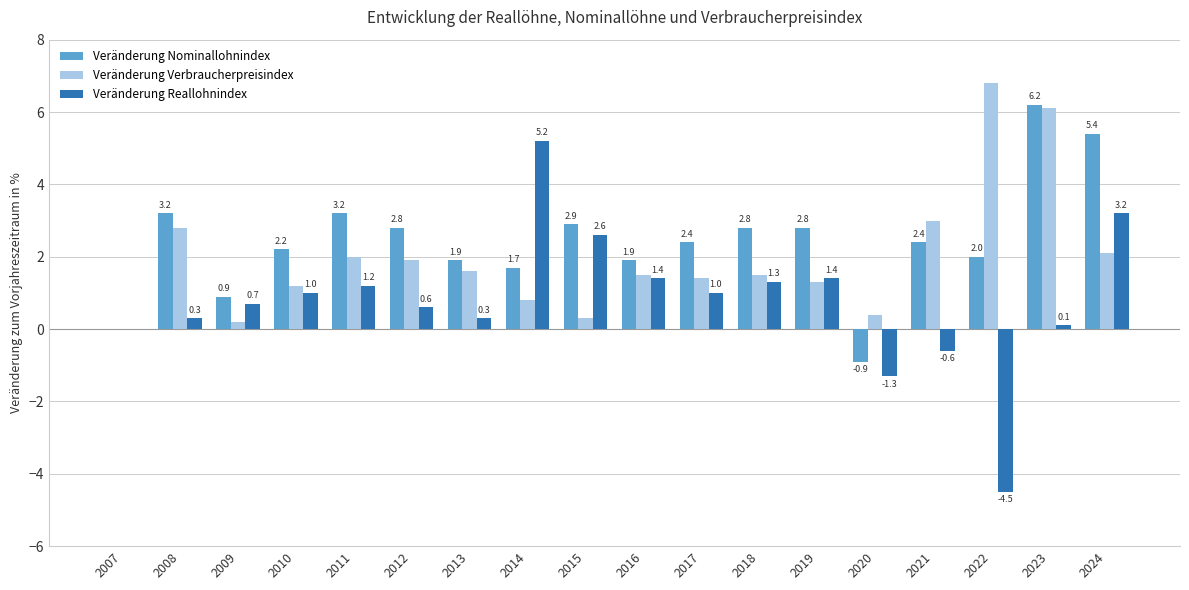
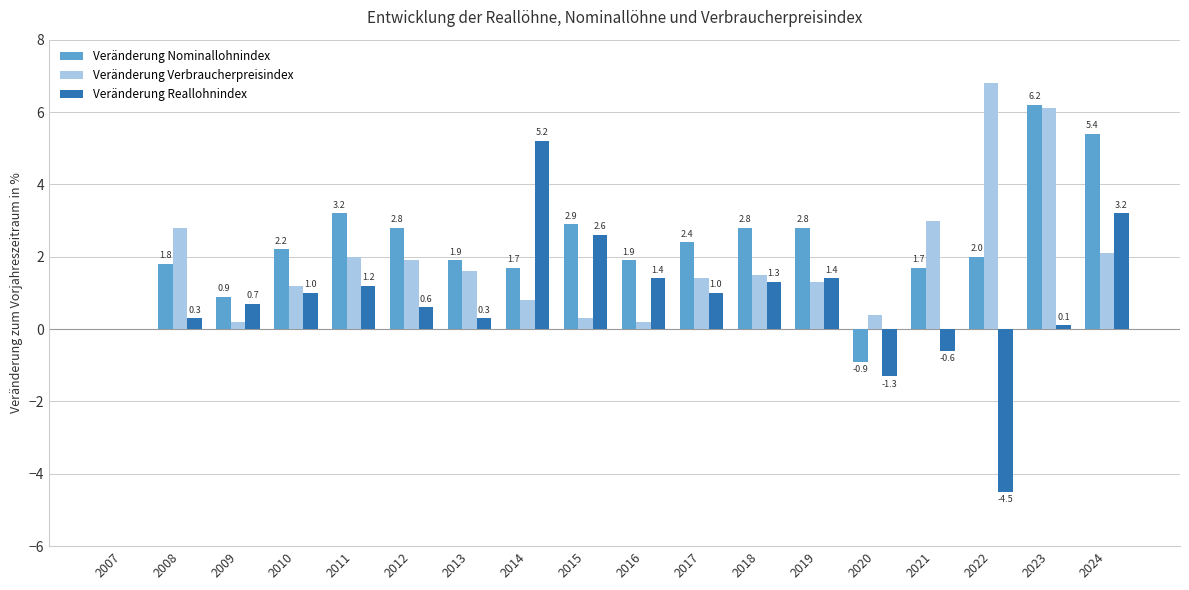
Veränderung Nominallohnindex, 2008: 3.2 -> 1.8
Veränderung Verbraucherpreisindex, 2016: 1.5 -> 0.2
Veränderung Nominallohnindex, 2021: 2.4 -> 1.7
